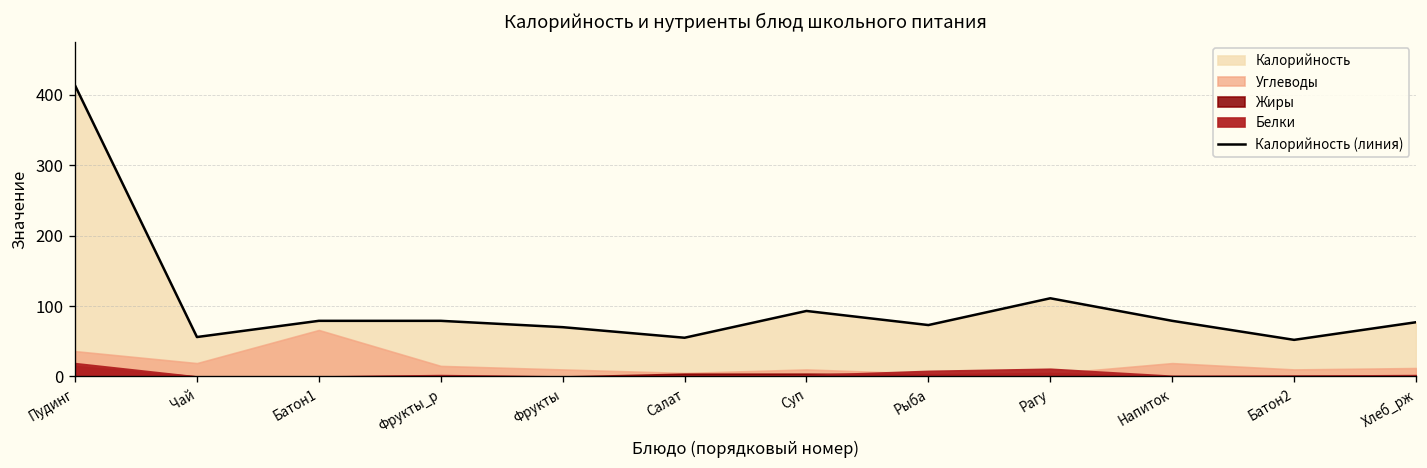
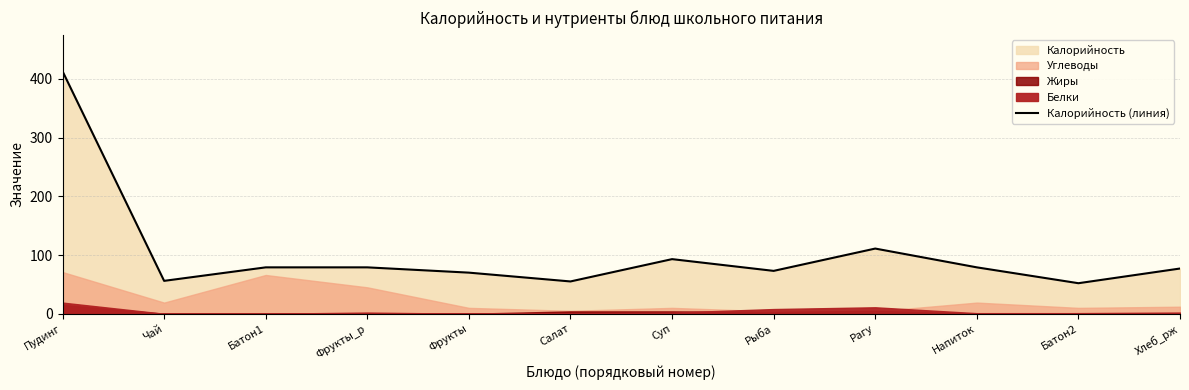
Углеводы, Пудинг: 40 -> 70
Углеводы, Фрукты_р: 20 -> 50
